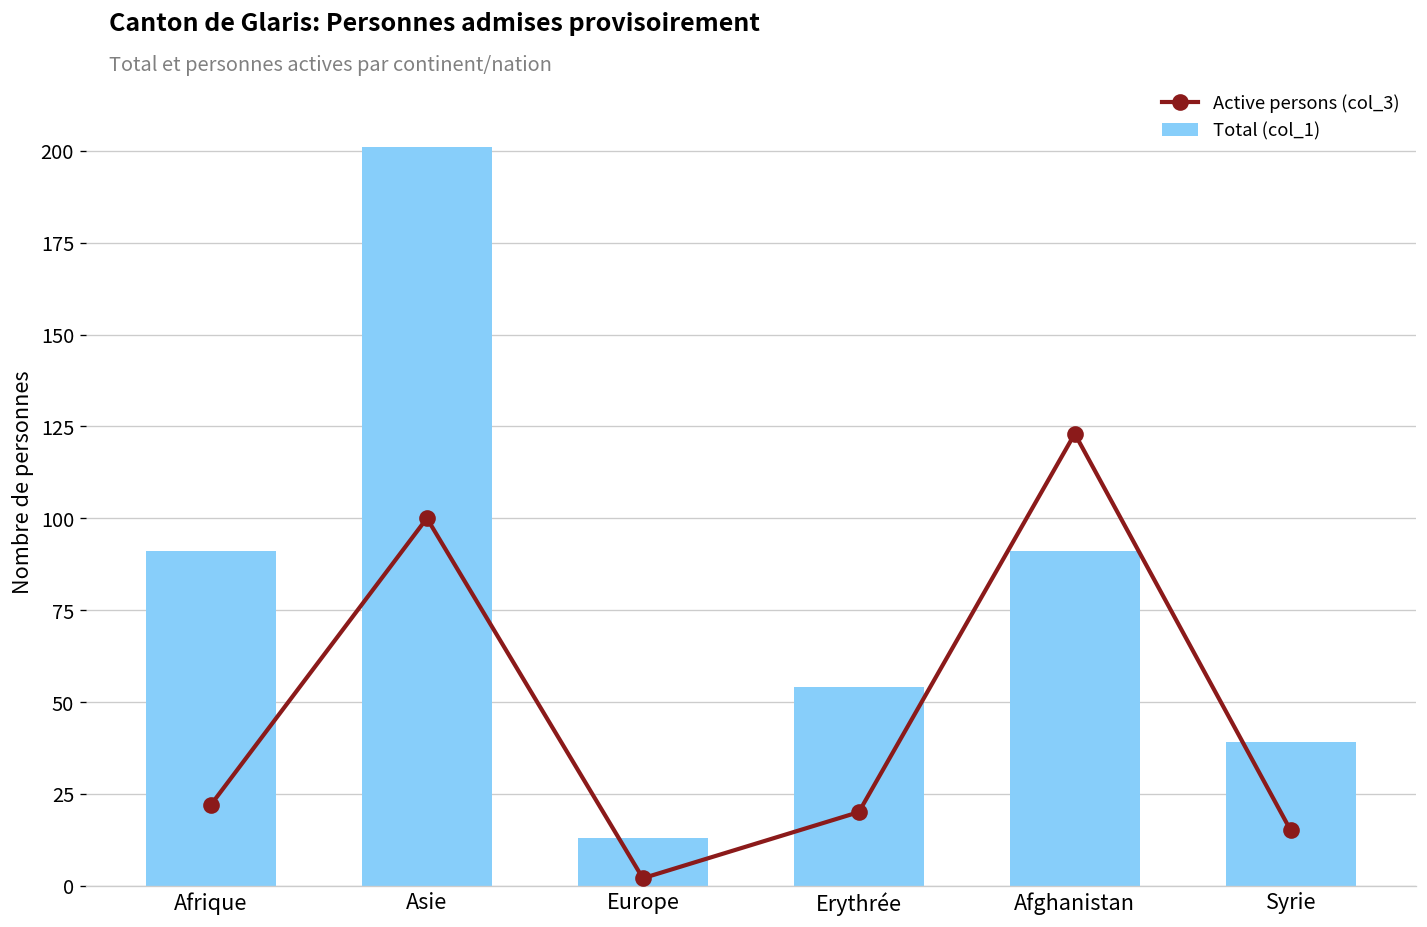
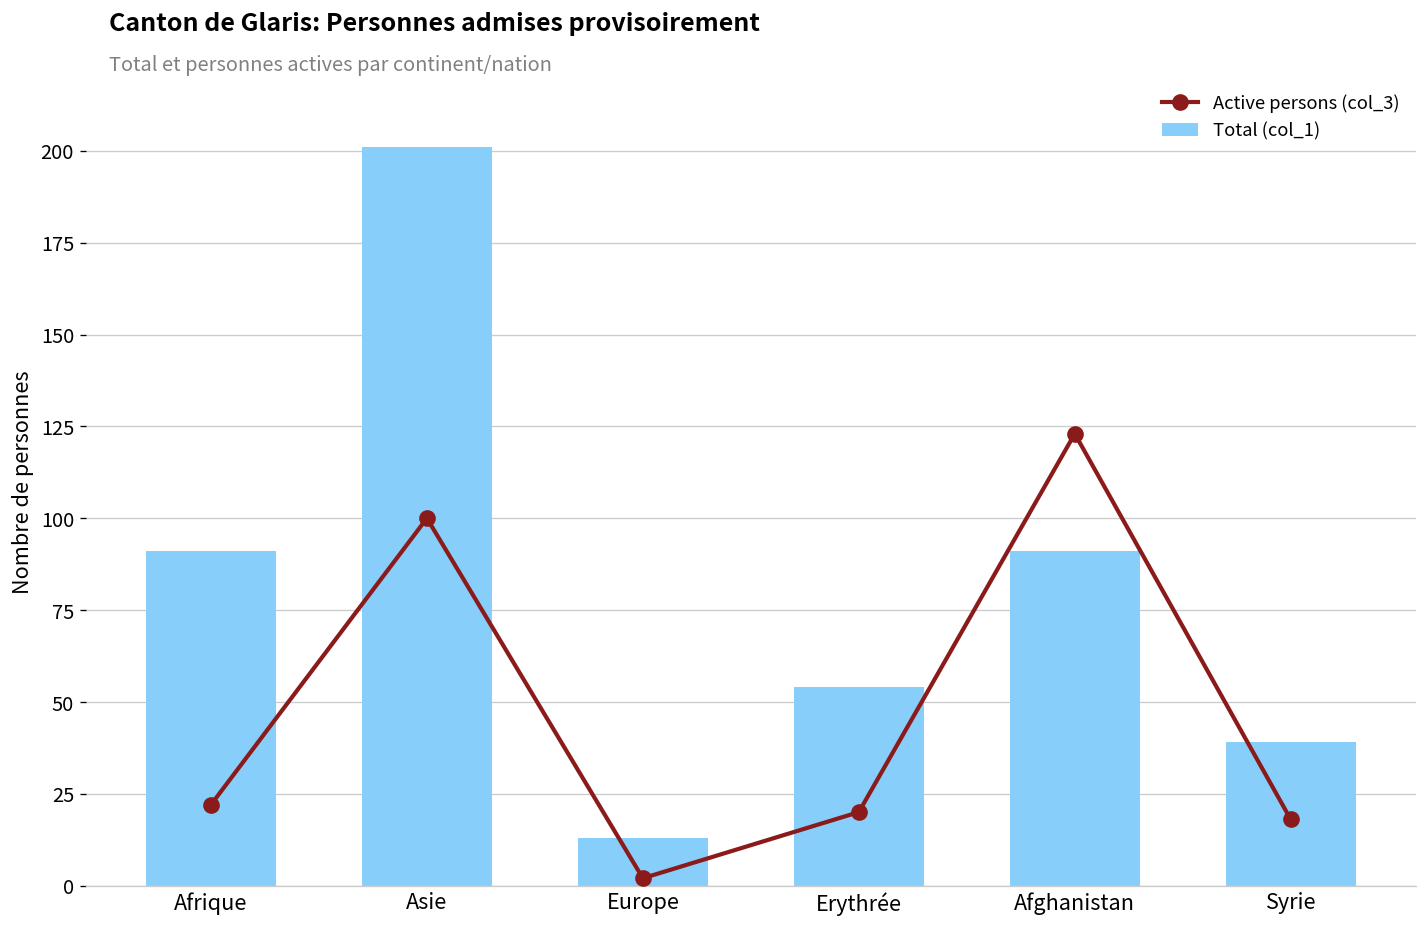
Active persons (col_3), Syrie: 15 -> 18
